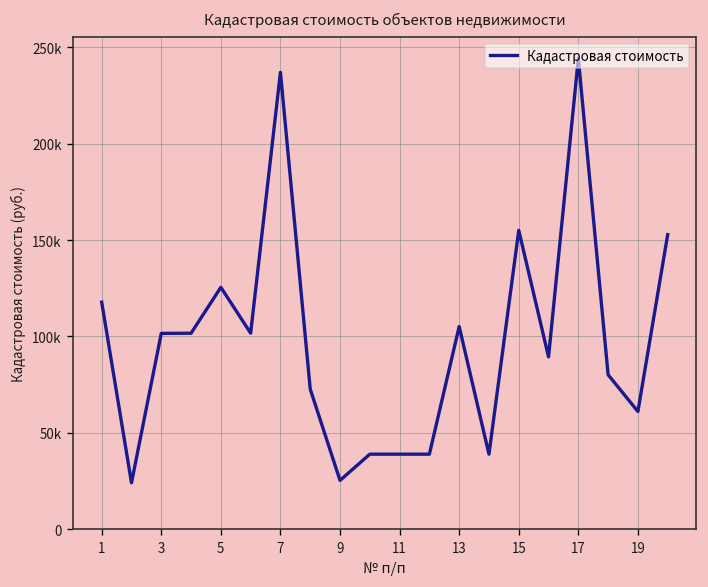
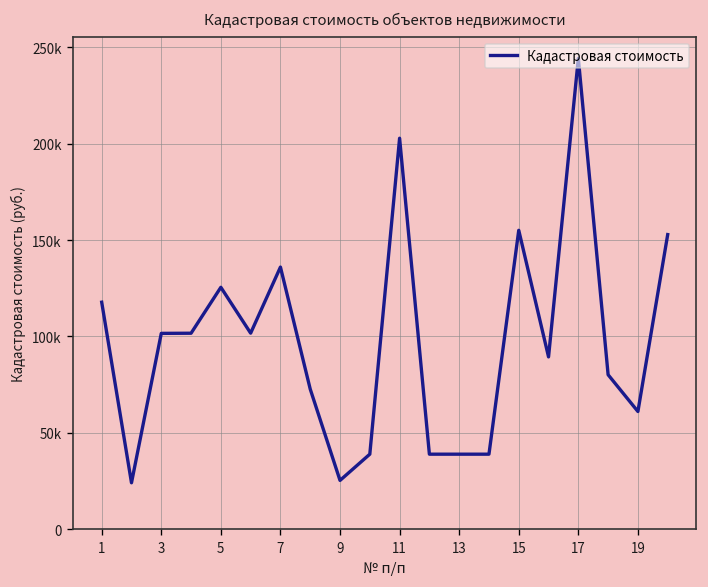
7: 237000 -> 136000
11: 39000 -> 203000
13: 105000 -> 39000
